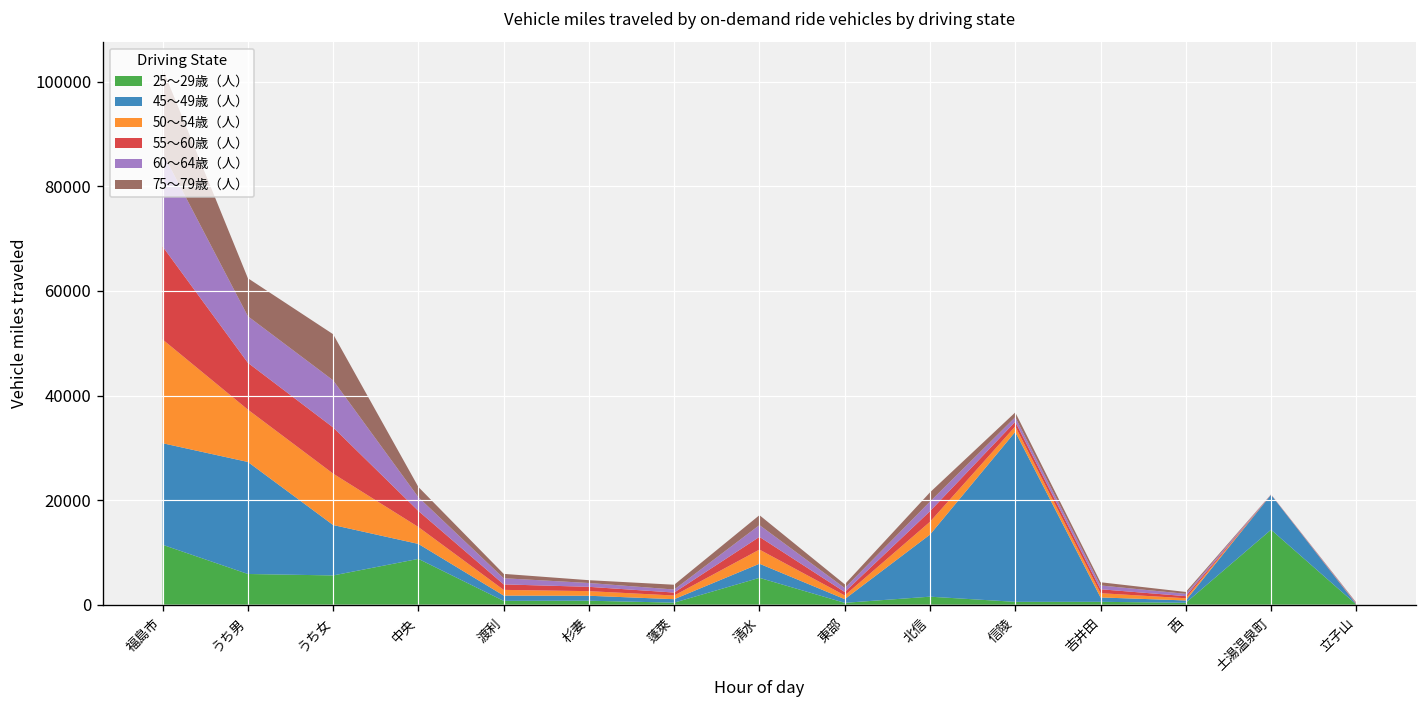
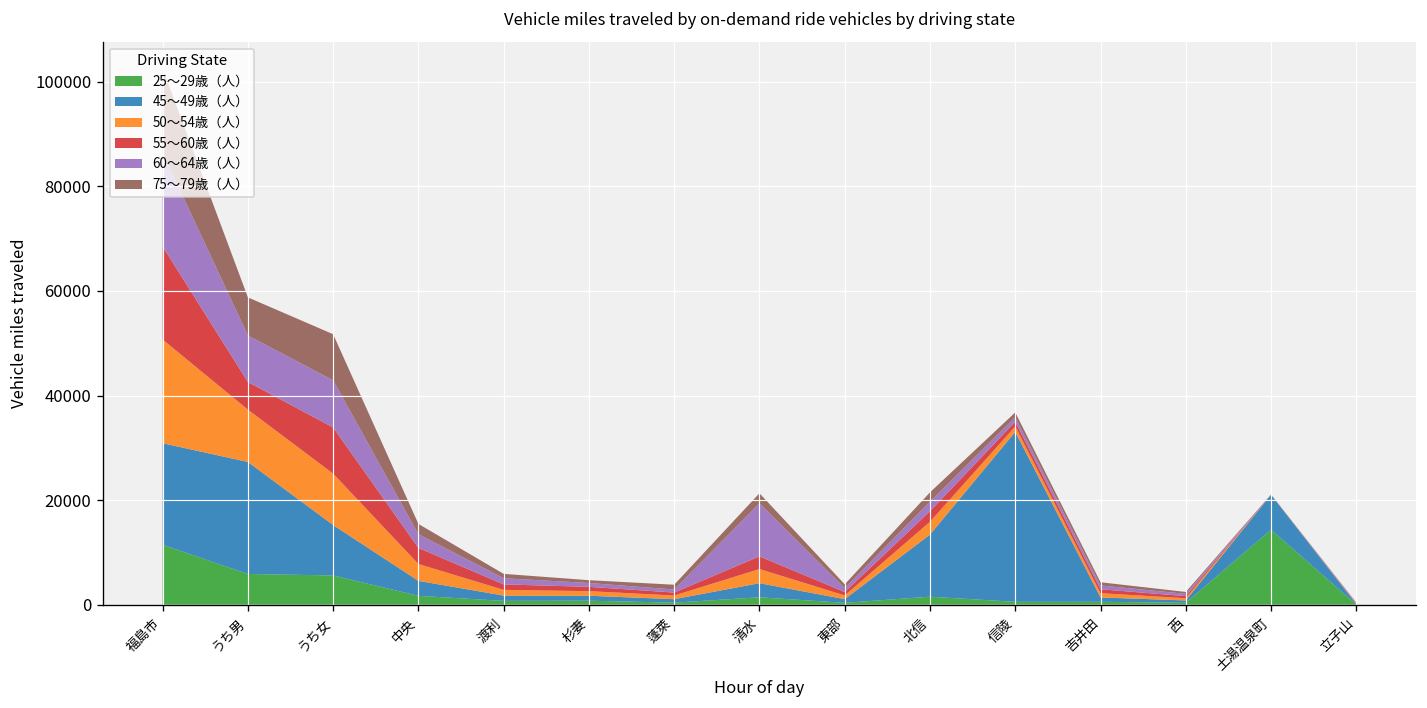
55～60歳（人）, うち男: 9000 -> 5000
25～29歳（人）, 中央: 9000 -> 2000
25～29歳（人）, 清水: 5000 -> 1000
60～64歳（人）, 清水: 2000 -> 10000
